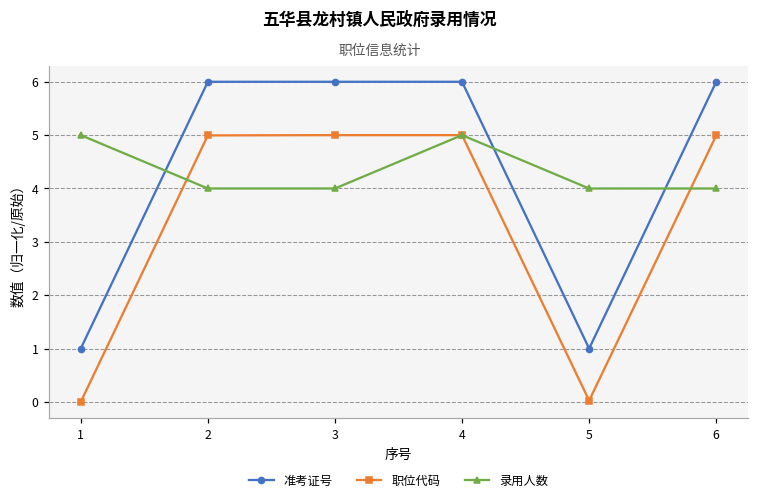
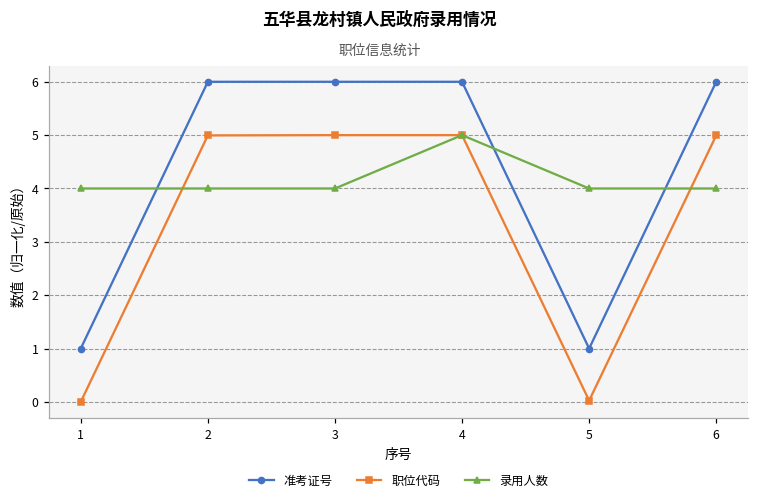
录用人数, 1: 5 -> 4
